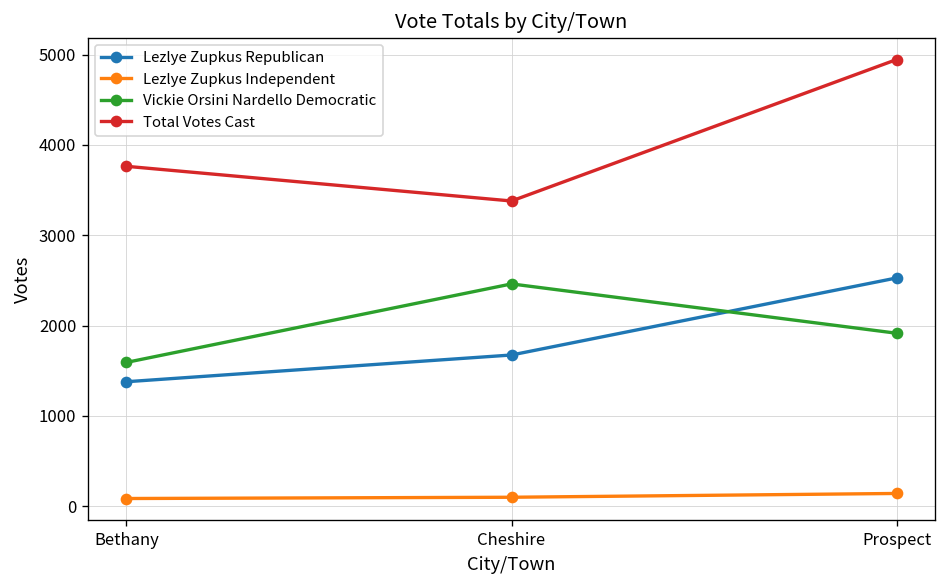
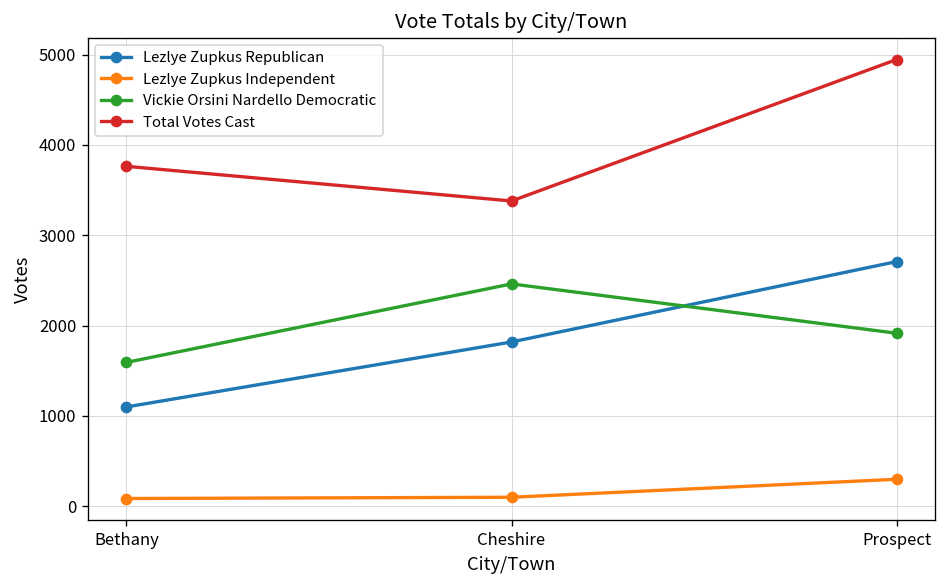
Lezlye Zupkus Republican, Bethany: 1400 -> 1100
Lezlye Zupkus Republican, Cheshire: 1700 -> 1800
Lezlye Zupkus Republican, Prospect: 2500 -> 2700
Lezlye Zupkus Independent, Prospect: 100 -> 300
